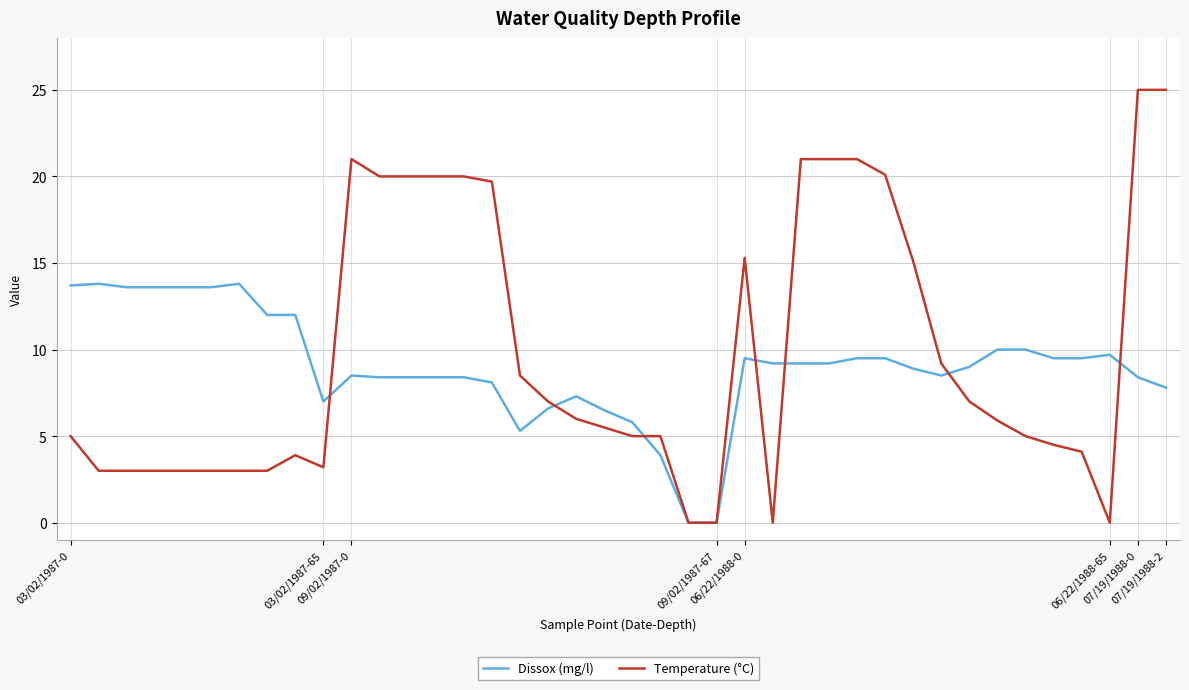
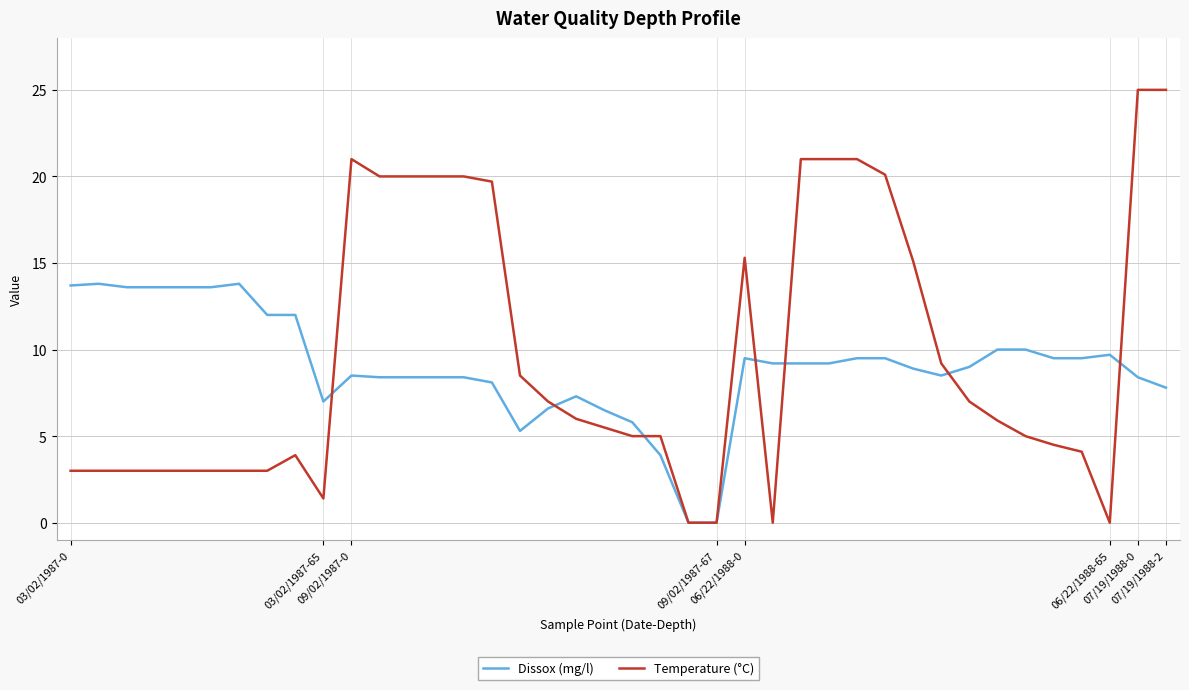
Temperature (°C), 03/02/1987-0: 5 -> 3
Temperature (°C), 03/02/1987-65: 3.2 -> 1.4
